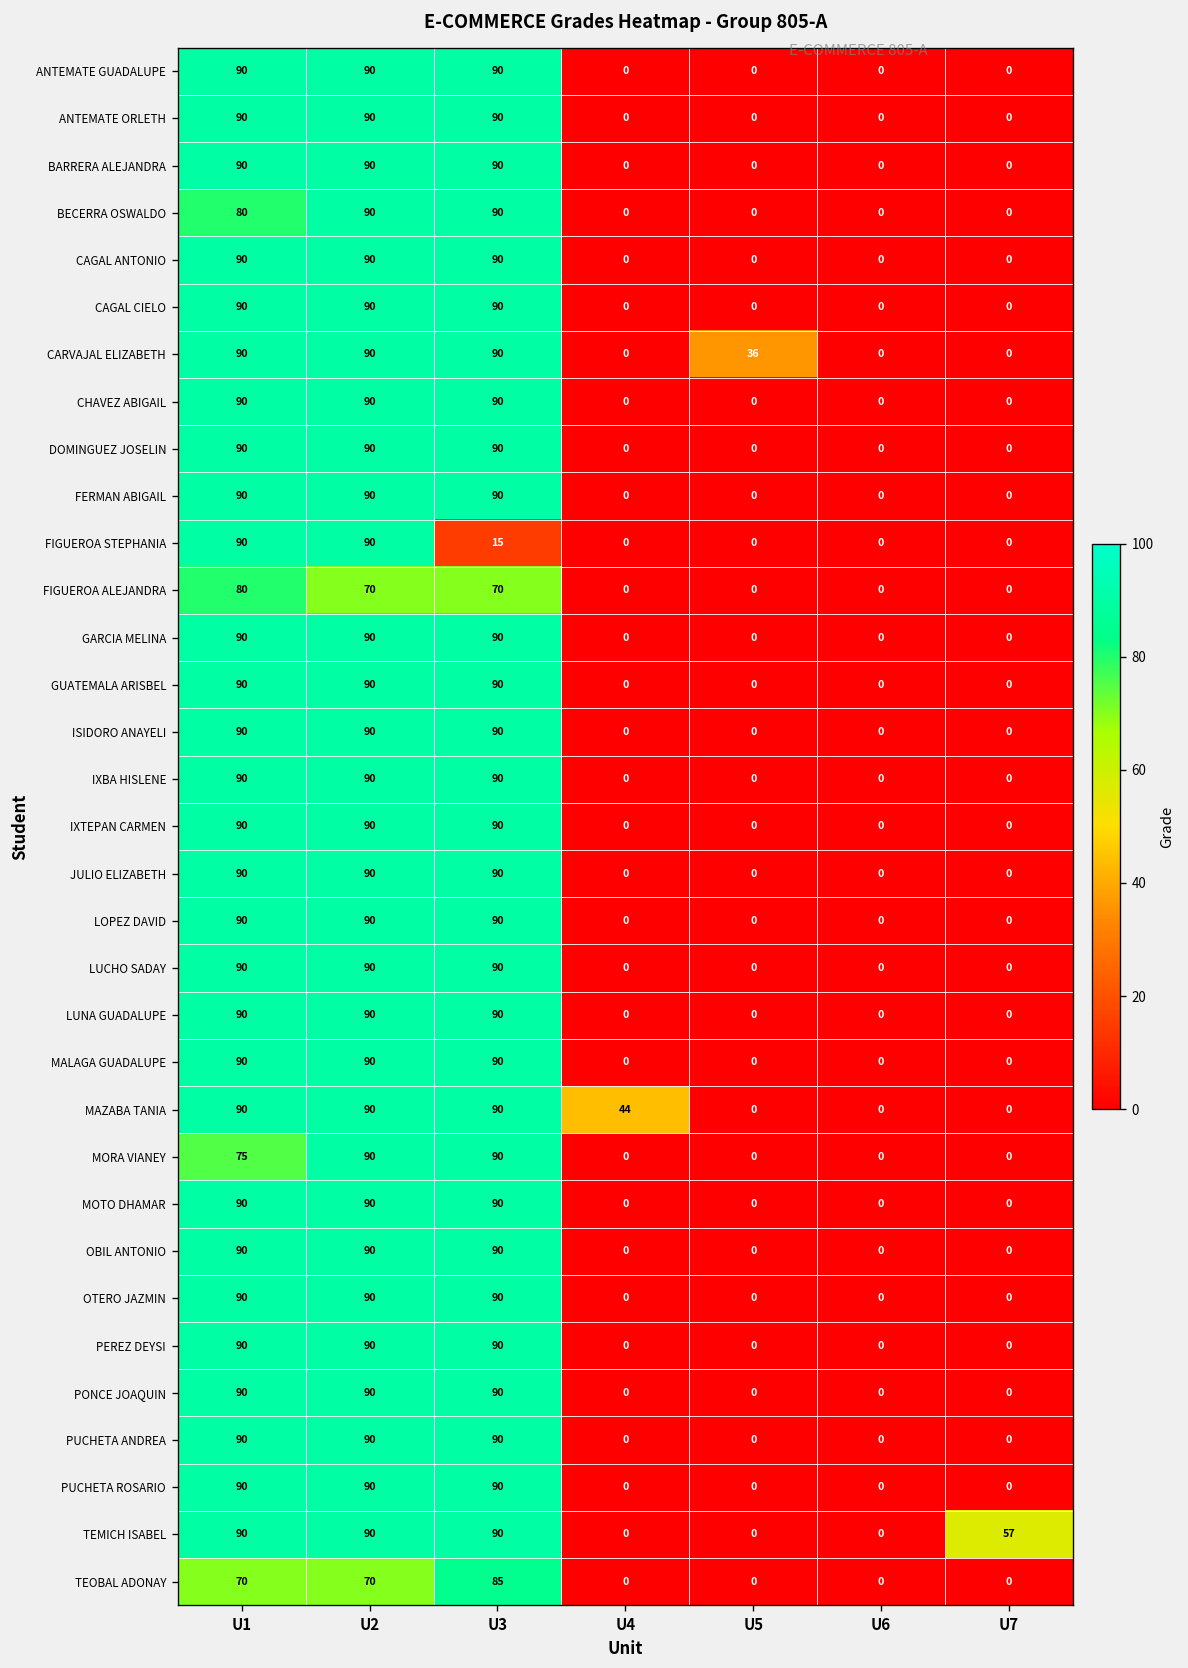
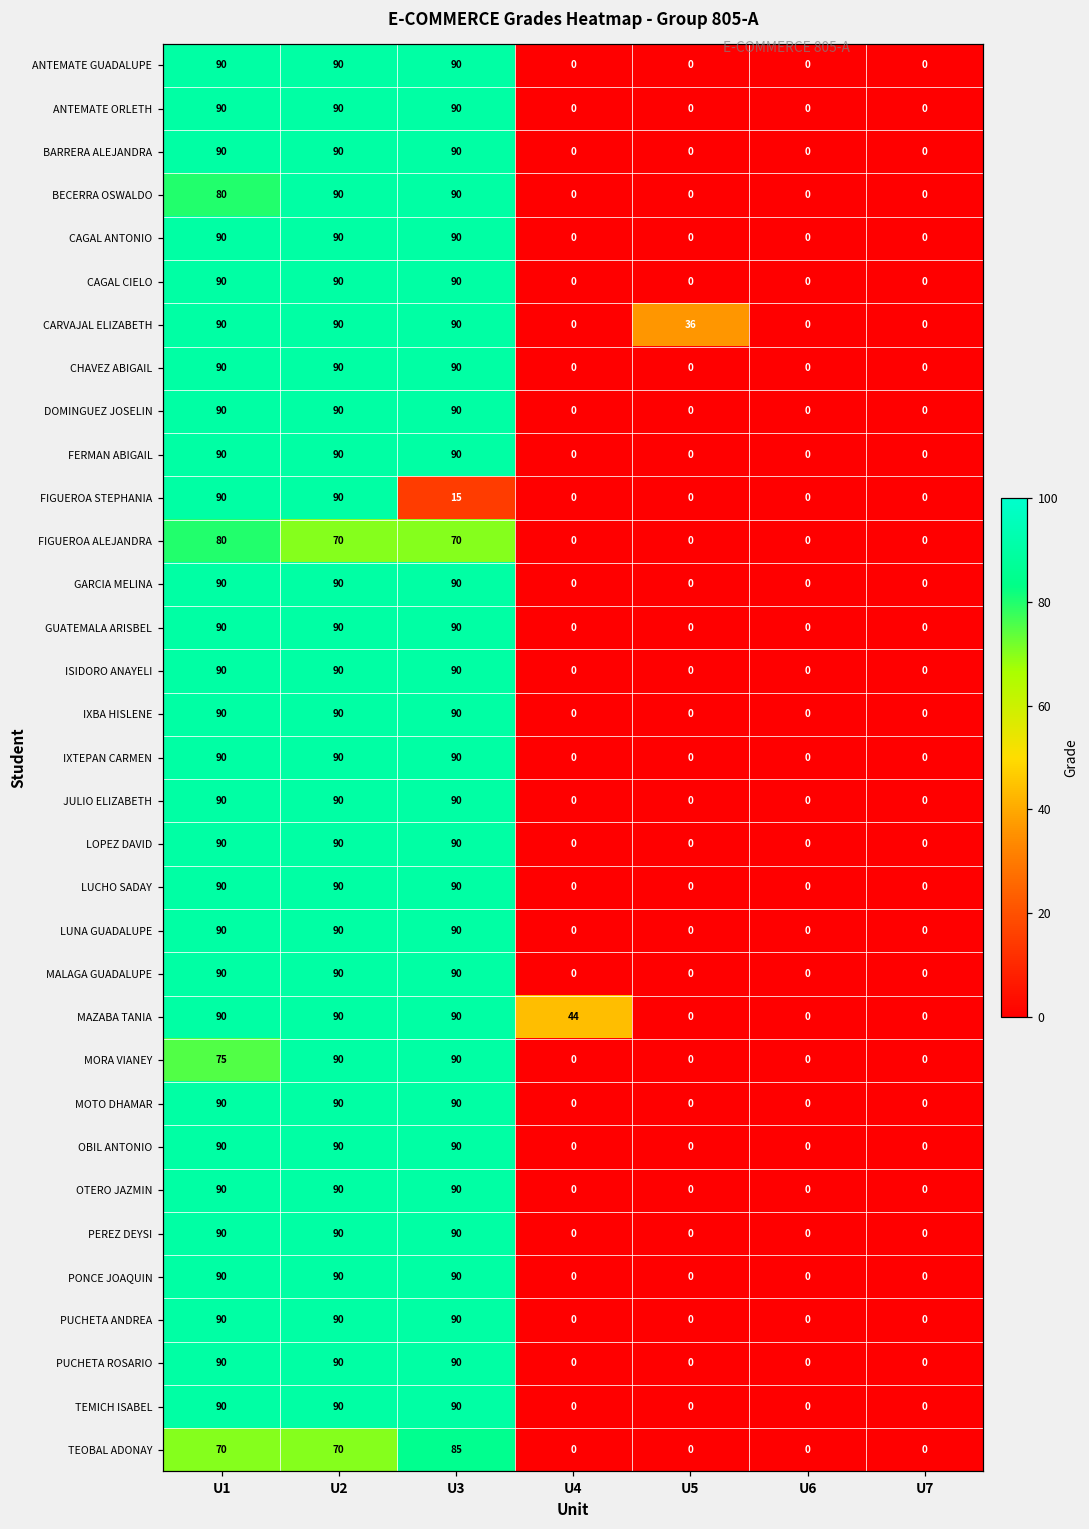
TEMICH ISABEL, U7: 57 -> 0
